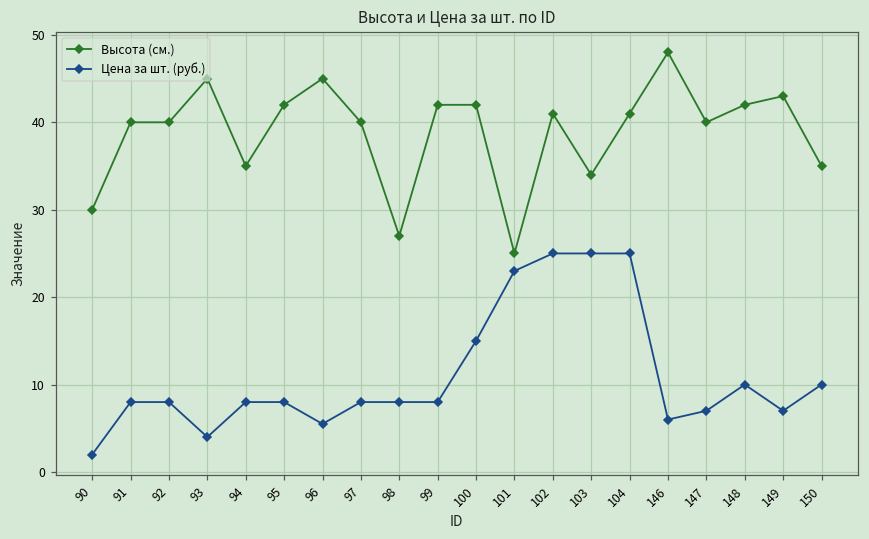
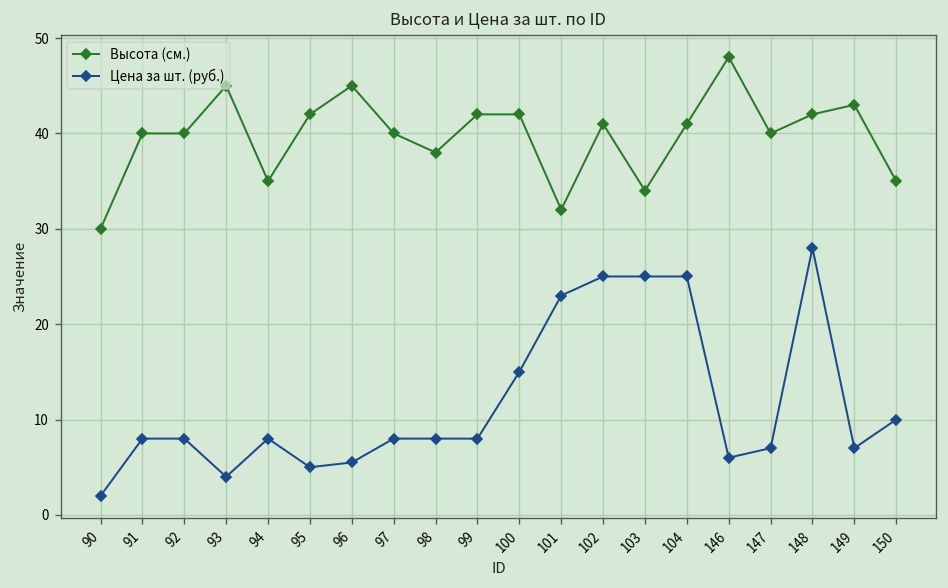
Цена за шт. (руб.), 95: 8 -> 5
Высота (см.), 98: 27 -> 38
Высота (см.), 101: 25 -> 32
Цена за шт. (руб.), 148: 10 -> 28
